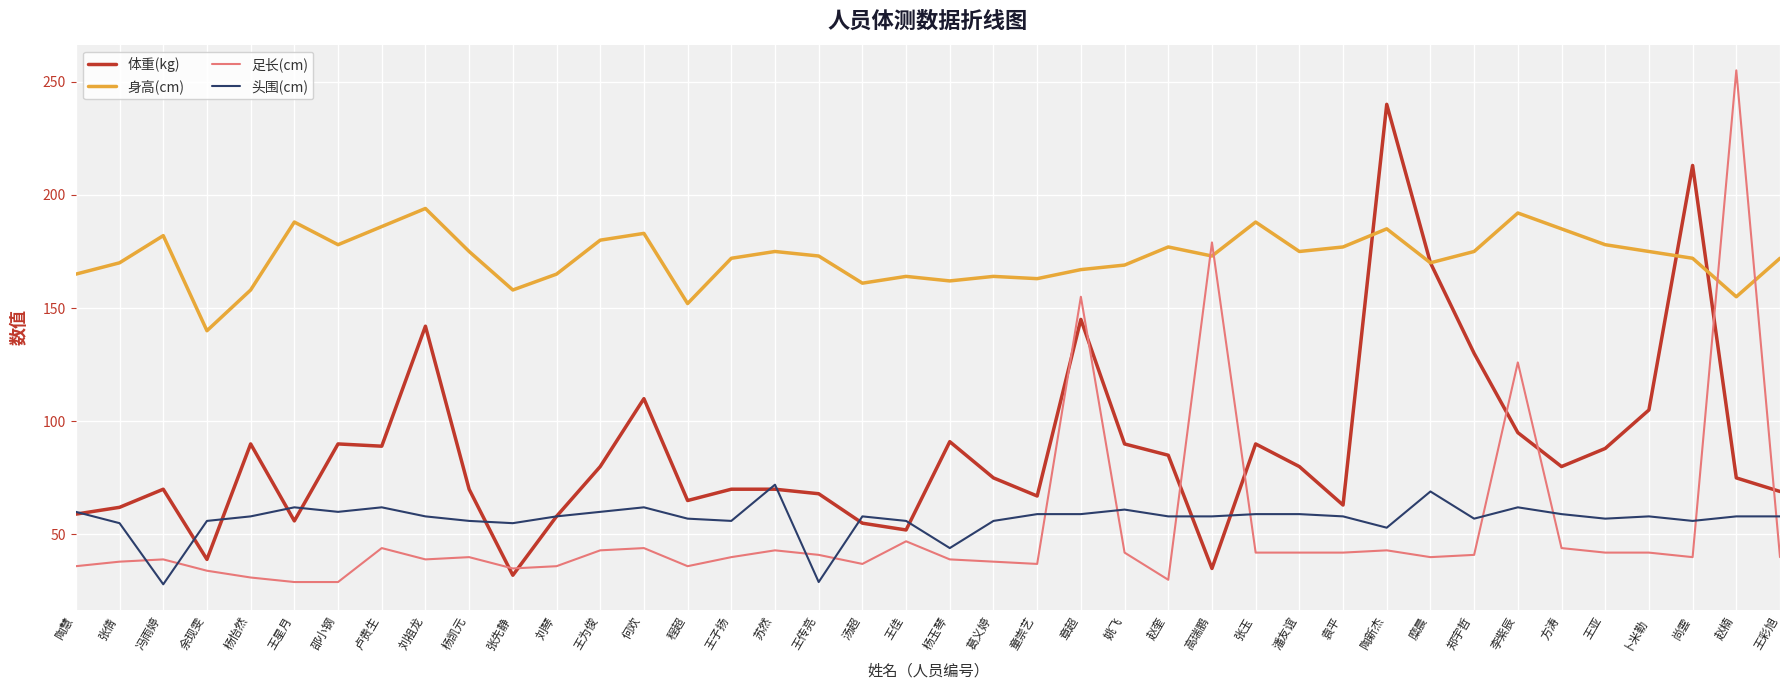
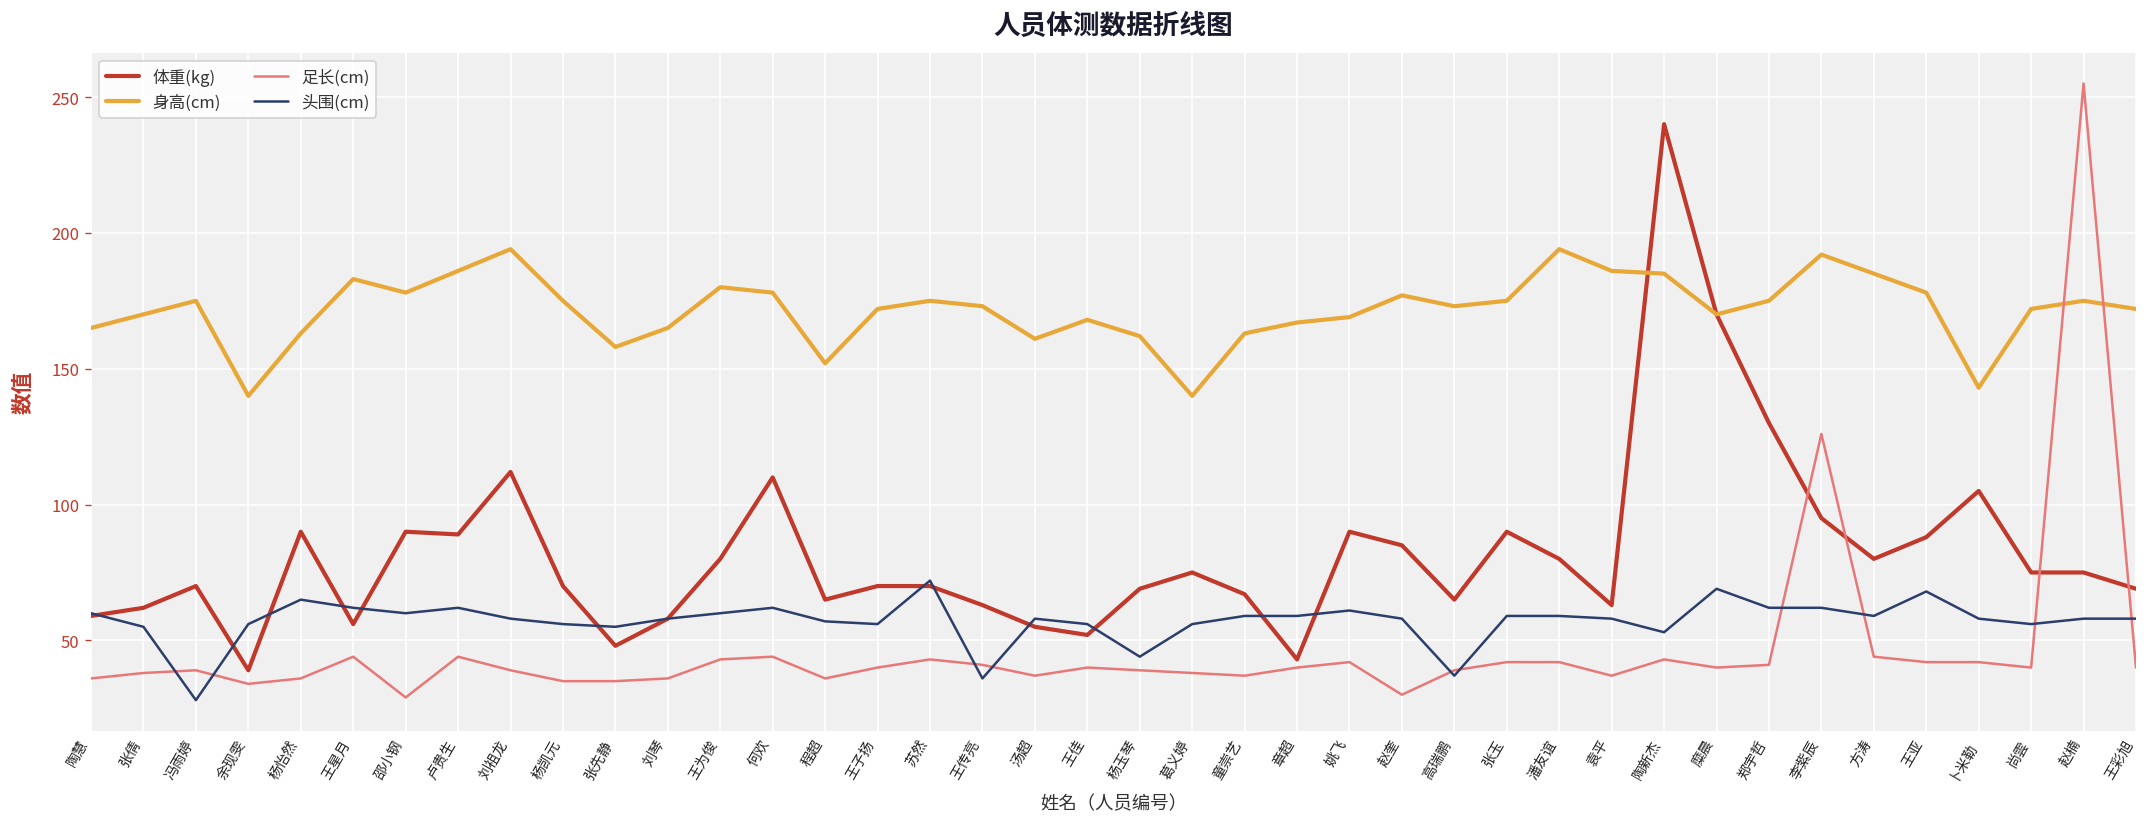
身高(cm), 冯雨婷: 182 -> 175
身高(cm), 杨怡然: 158 -> 163
足长(cm), 杨怡然: 31 -> 36
头围(cm), 杨怡然: 58 -> 65
身高(cm), 王星月: 188 -> 183
足长(cm), 王星月: 29 -> 44
体重(kg), 刘祖龙: 142 -> 112
足长(cm), 杨凯元: 40 -> 35
体重(kg), 张先静: 32 -> 48
身高(cm), 何欢: 183 -> 178
体重(kg), 王传亮: 68 -> 63
头围(cm), 王传亮: 29 -> 36
身高(cm), 王佳: 164 -> 168
足长(cm), 王佳: 47 -> 40
体重(kg), 杨玉琴: 91 -> 69
身高(cm), 葛义婷: 164 -> 140
体重(kg), 章超: 145 -> 43
足长(cm), 章超: 155 -> 40
体重(kg), 高瑞鹏: 35 -> 65
足长(cm), 高瑞鹏: 179 -> 39
头围(cm), 高瑞鹏: 58 -> 37
身高(cm), 张玉: 188 -> 175
身高(cm), 潘友谊: 175 -> 194
身高(cm), 袁平: 177 -> 186
足长(cm), 袁平: 42 -> 37
头围(cm), 郑宇哲: 57 -> 62
头围(cm), 王亚: 57 -> 68
身高(cm), 卜米勒: 175 -> 143
体重(kg), 尚雲: 213 -> 75
身高(cm), 赵楠: 155 -> 175
